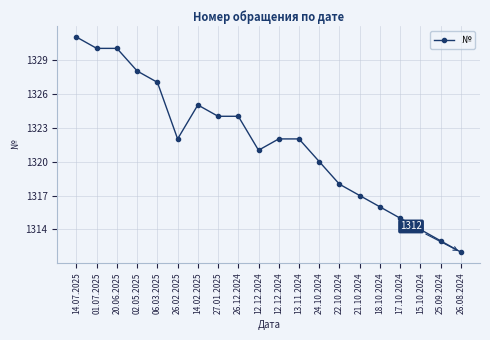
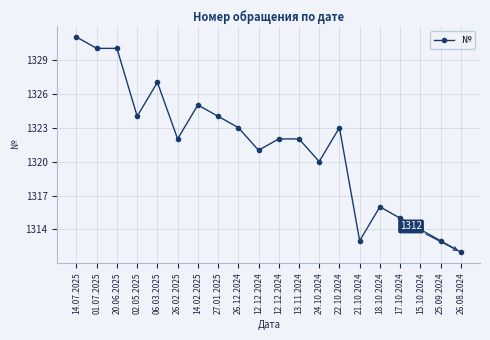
02.05.2025: 1328 -> 1324
26.12.2024: 1324 -> 1323
22.10.2024: 1318 -> 1323
21.10.2024: 1317 -> 1313
